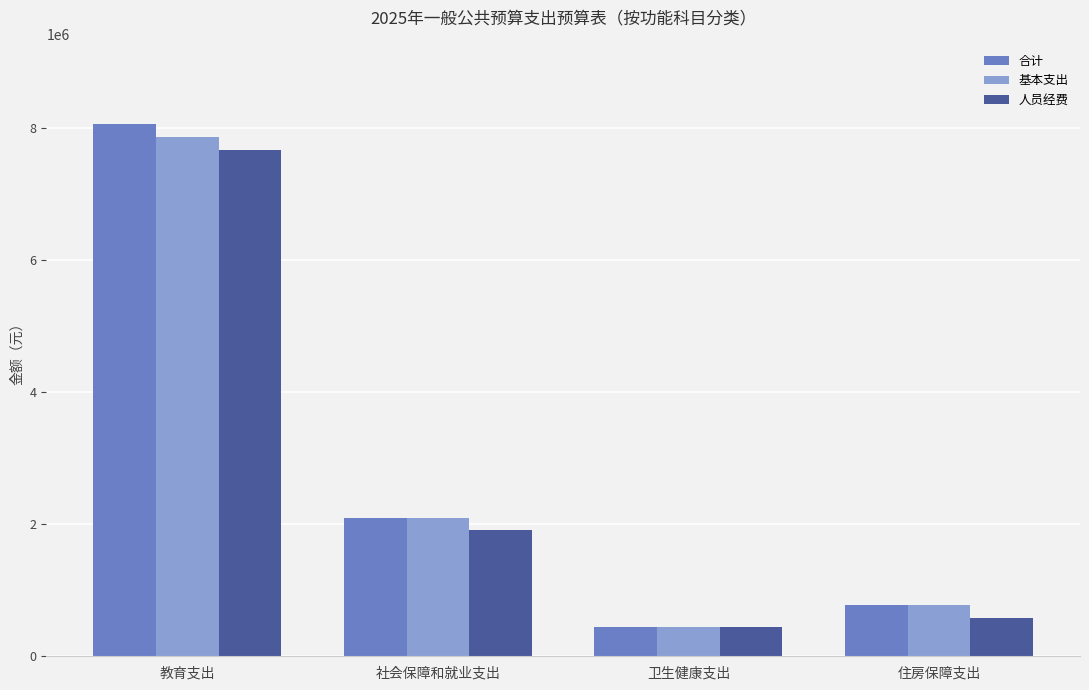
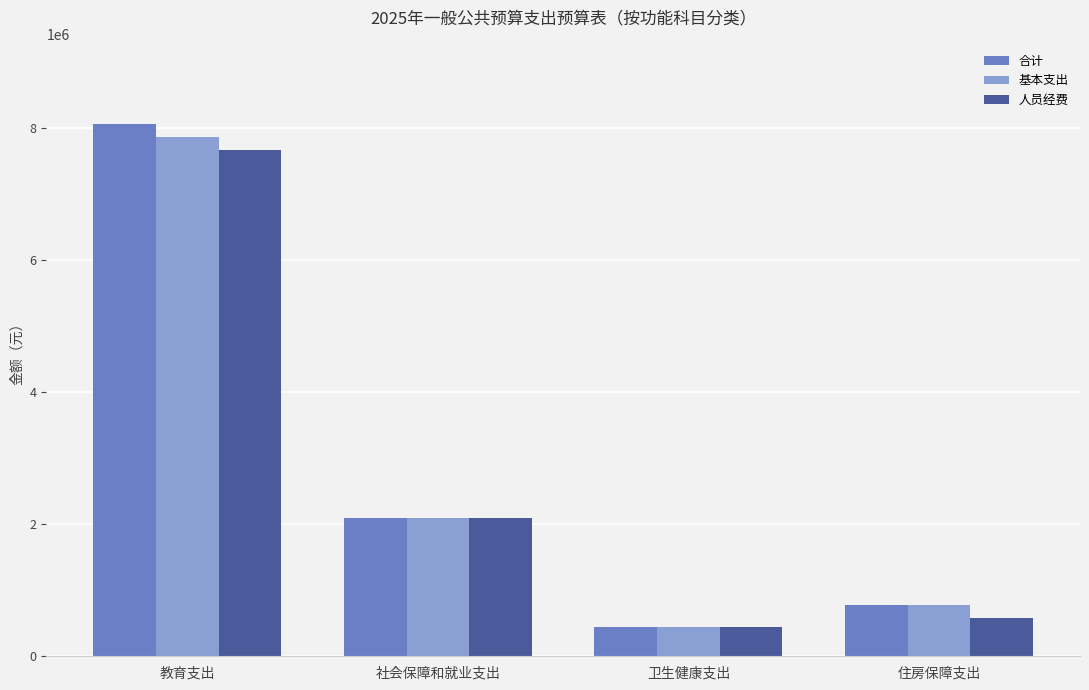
人员经费, 社会保障和就业支出: 1900000 -> 2100000
